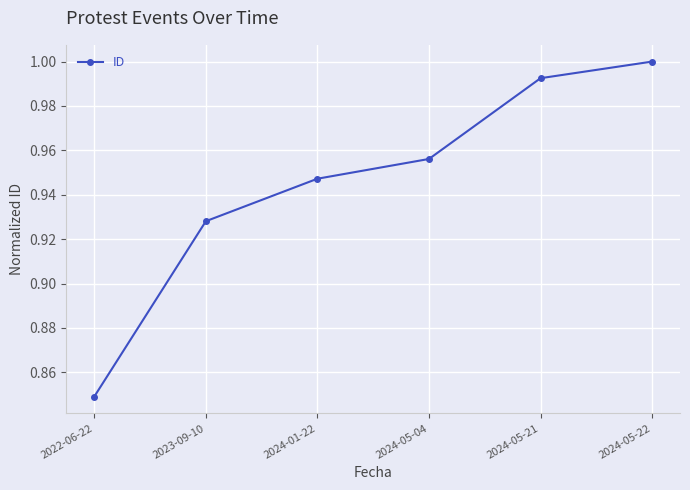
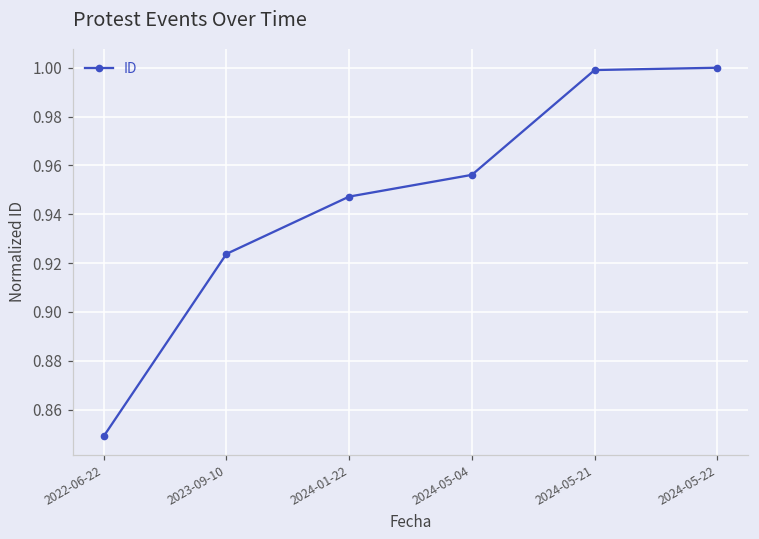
2023-09-10: 0.928 -> 0.924
2024-05-21: 0.993 -> 0.999
